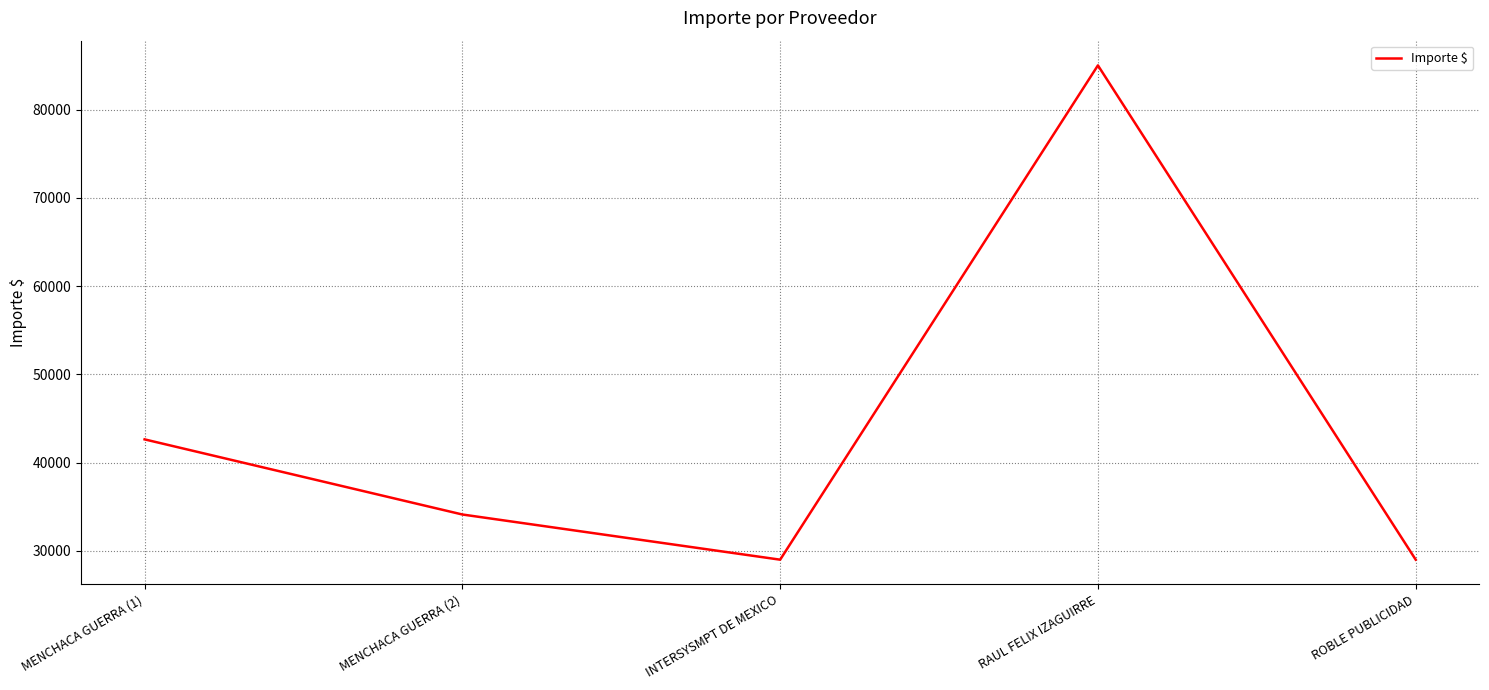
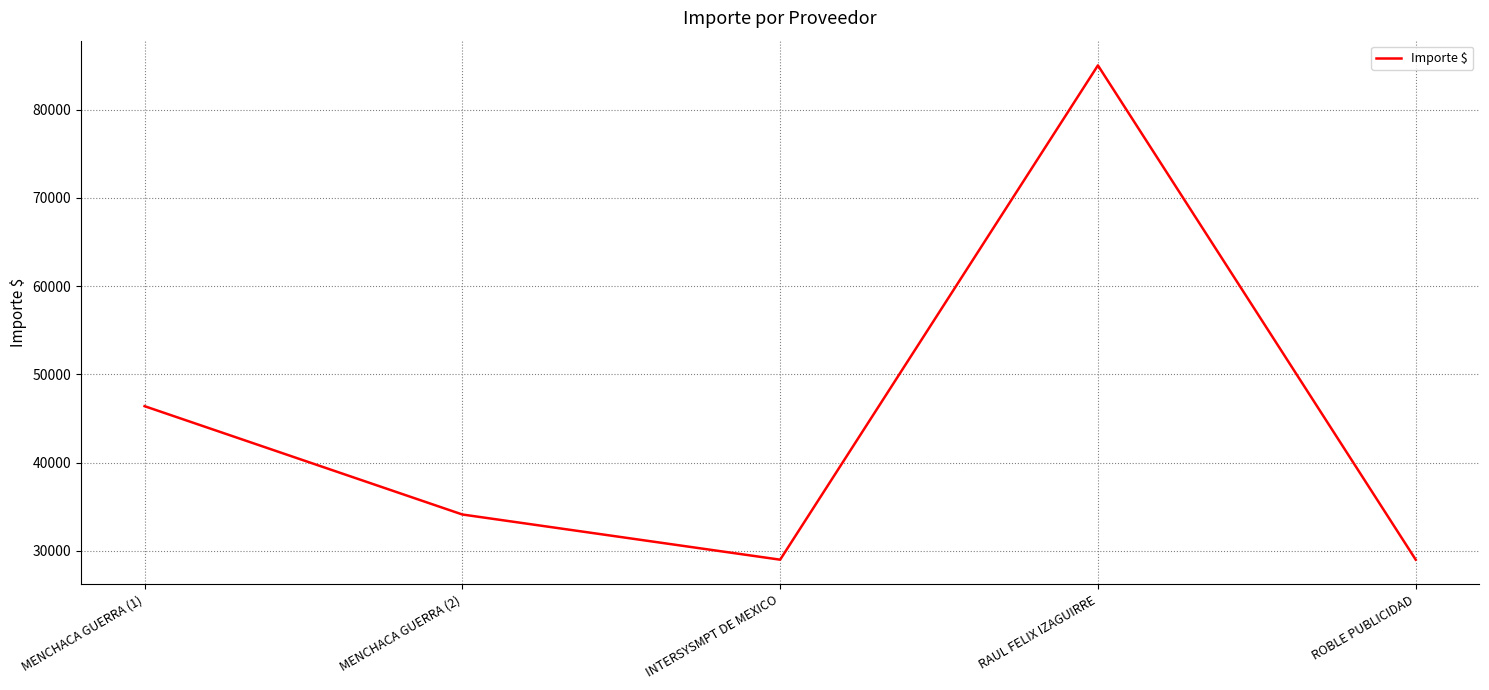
MENCHACA GUERRA (1): 43000 -> 46000
